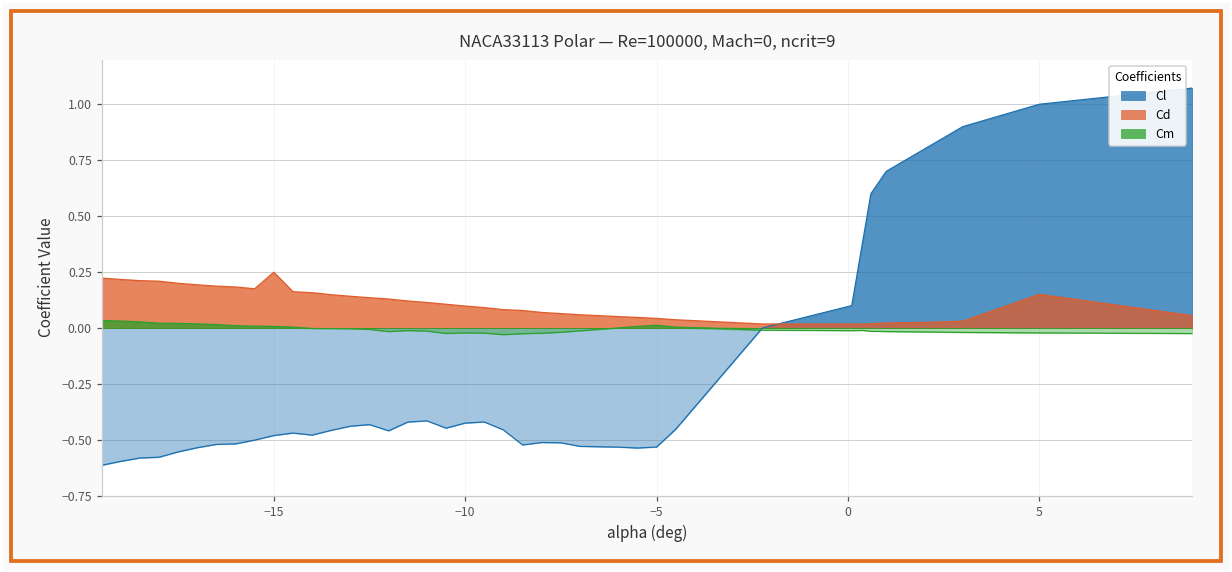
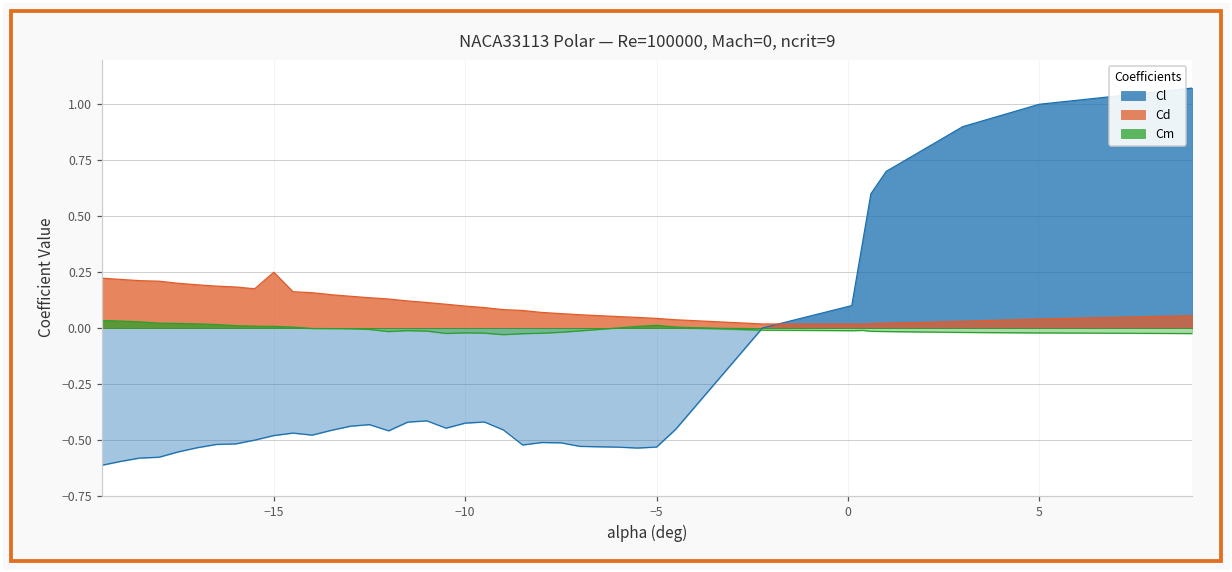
Cd, 5: 0.15 -> 0.04
